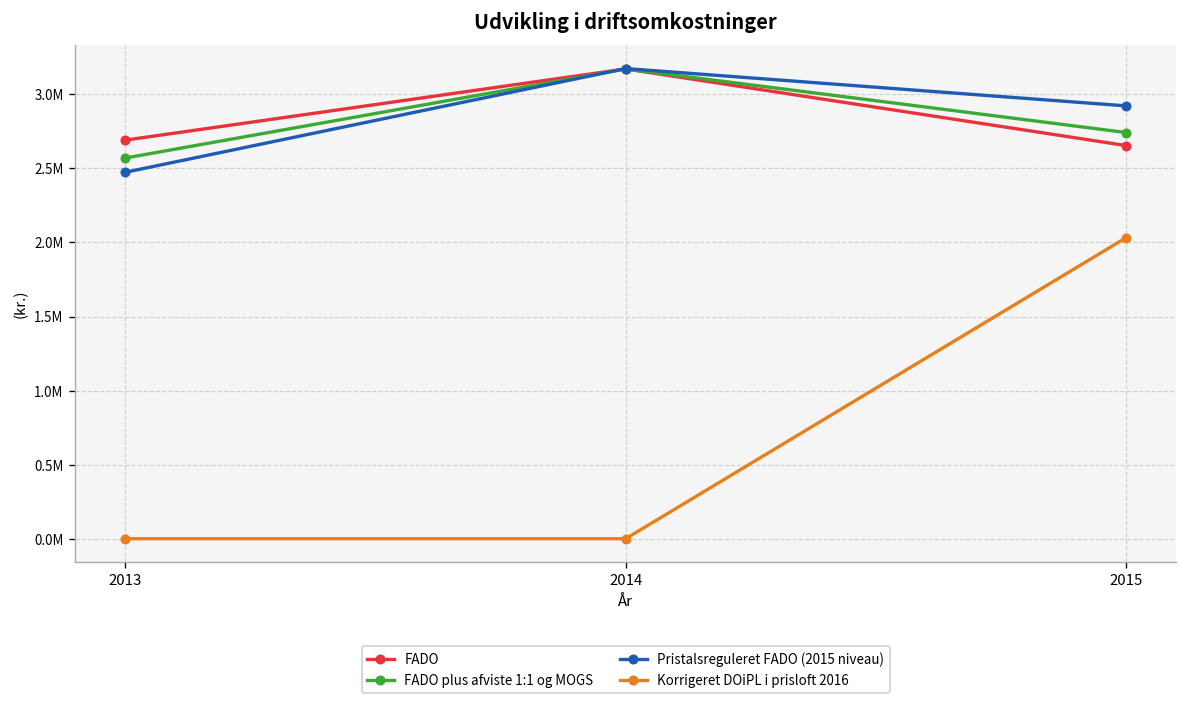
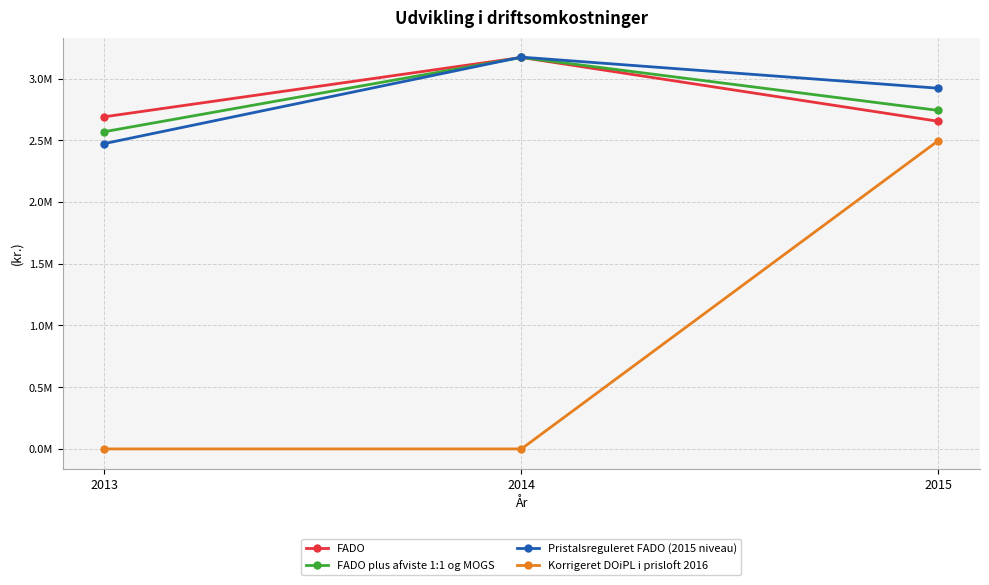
Korrigeret DOiPL i prisloft 2016, 2015: 2030000 -> 2500000
